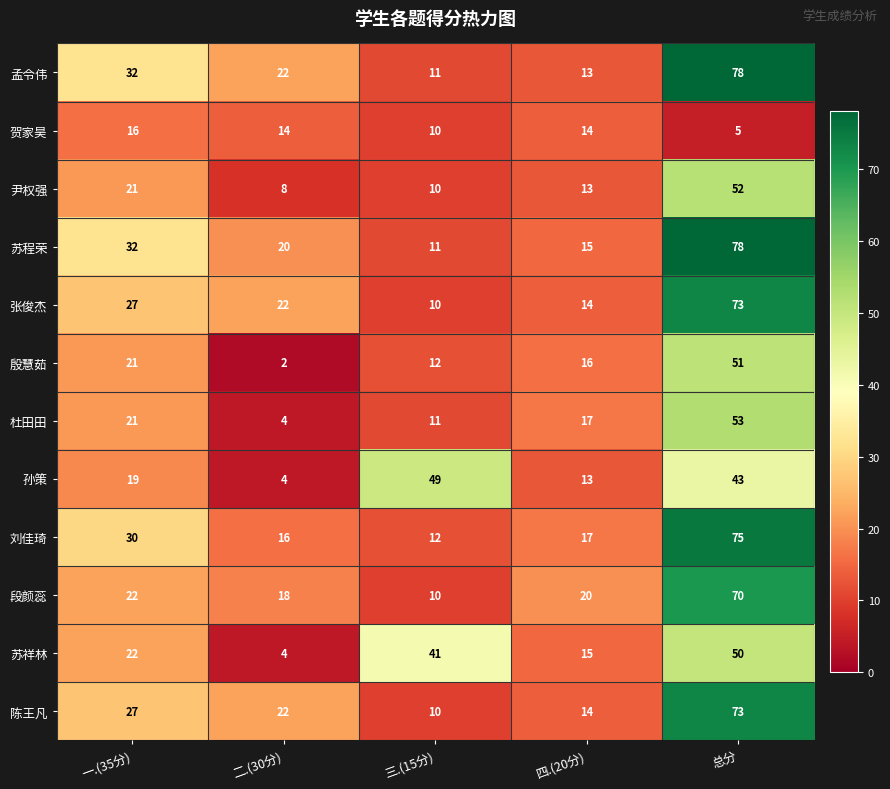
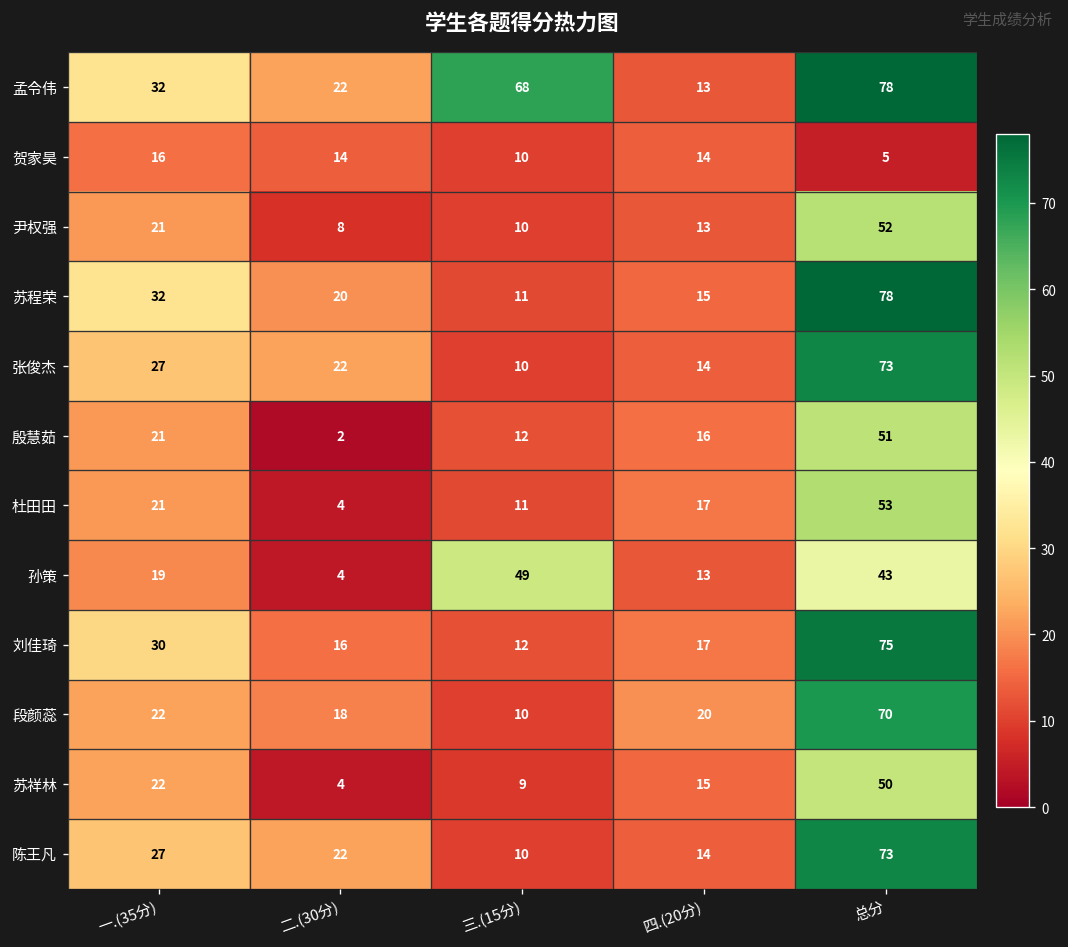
孟令伟, 三.(15分): 11 -> 68
苏祥林, 三.(15分): 41 -> 9
